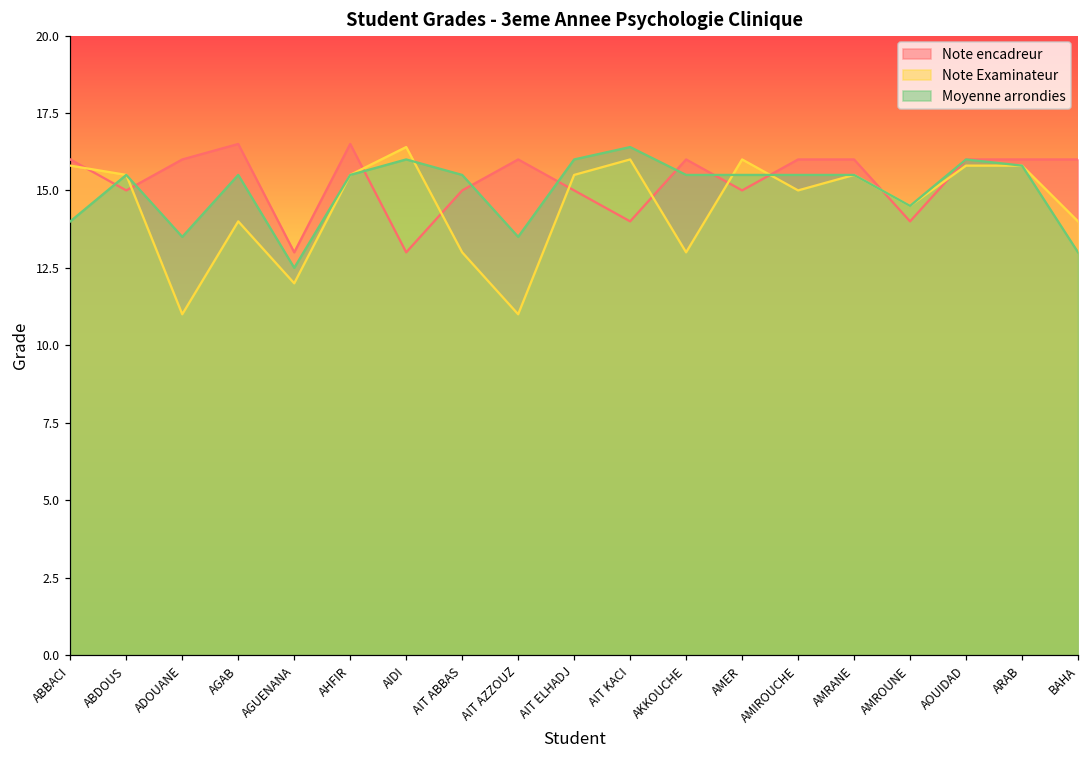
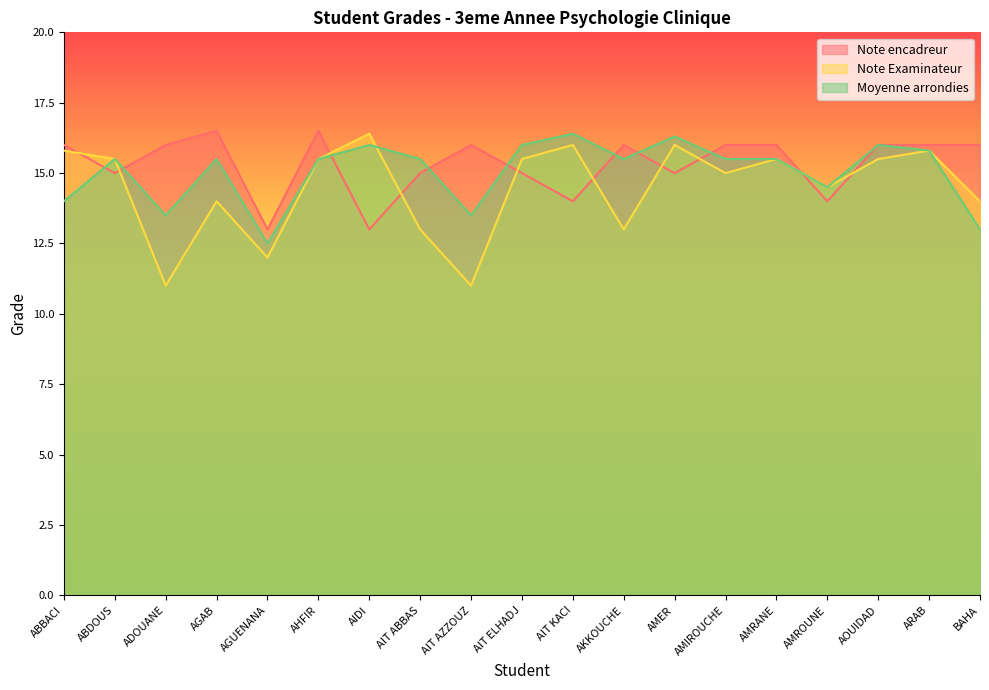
Moyenne arrondies, AMER: 15.5 -> 16.3
Note Examinateur, AOUIDAD: 15.8 -> 15.5
